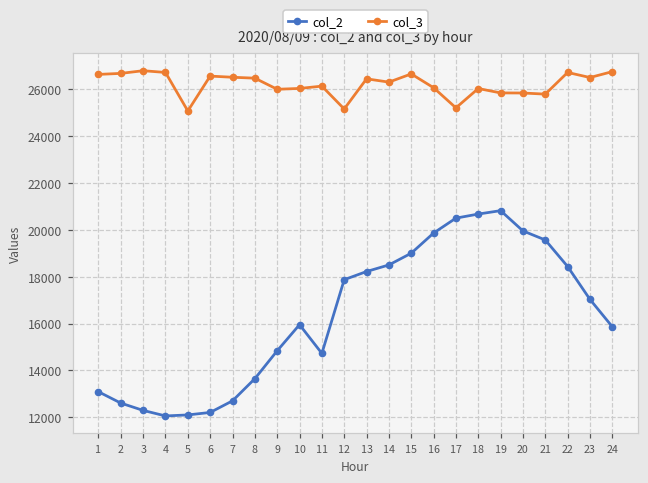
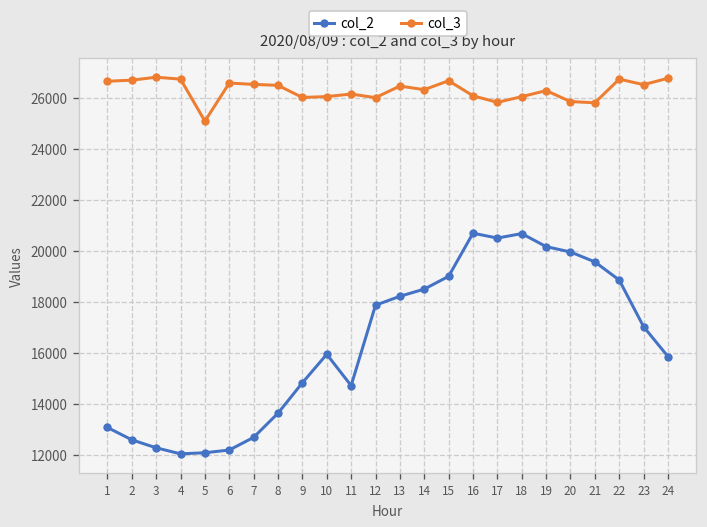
col_3, 12: 25200 -> 26000
col_2, 16: 19900 -> 20700
col_3, 17: 25200 -> 25800
col_2, 19: 20800 -> 20200
col_3, 19: 25900 -> 26300
col_2, 22: 18400 -> 18900
